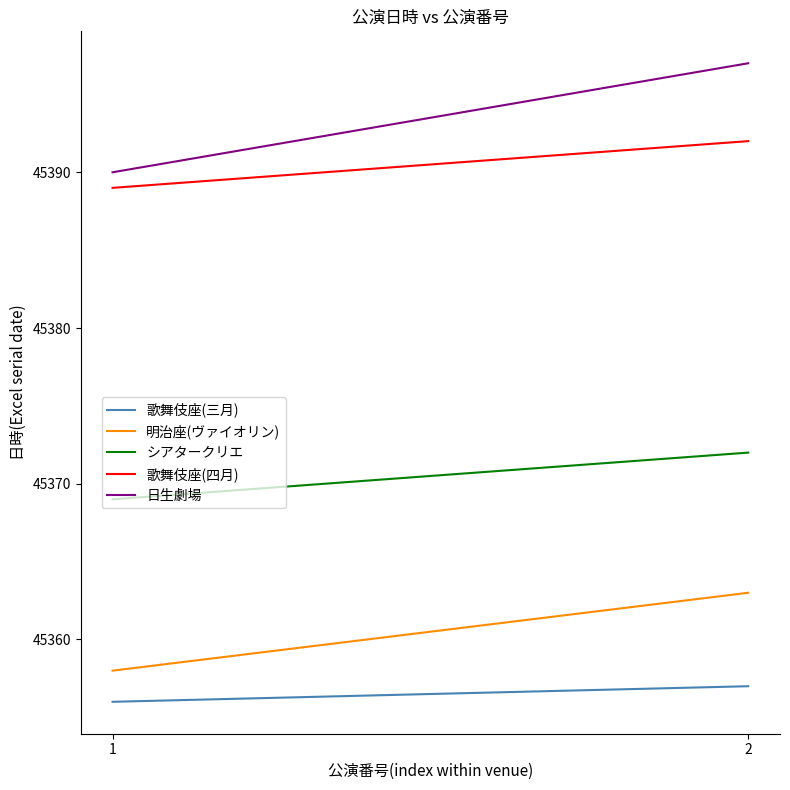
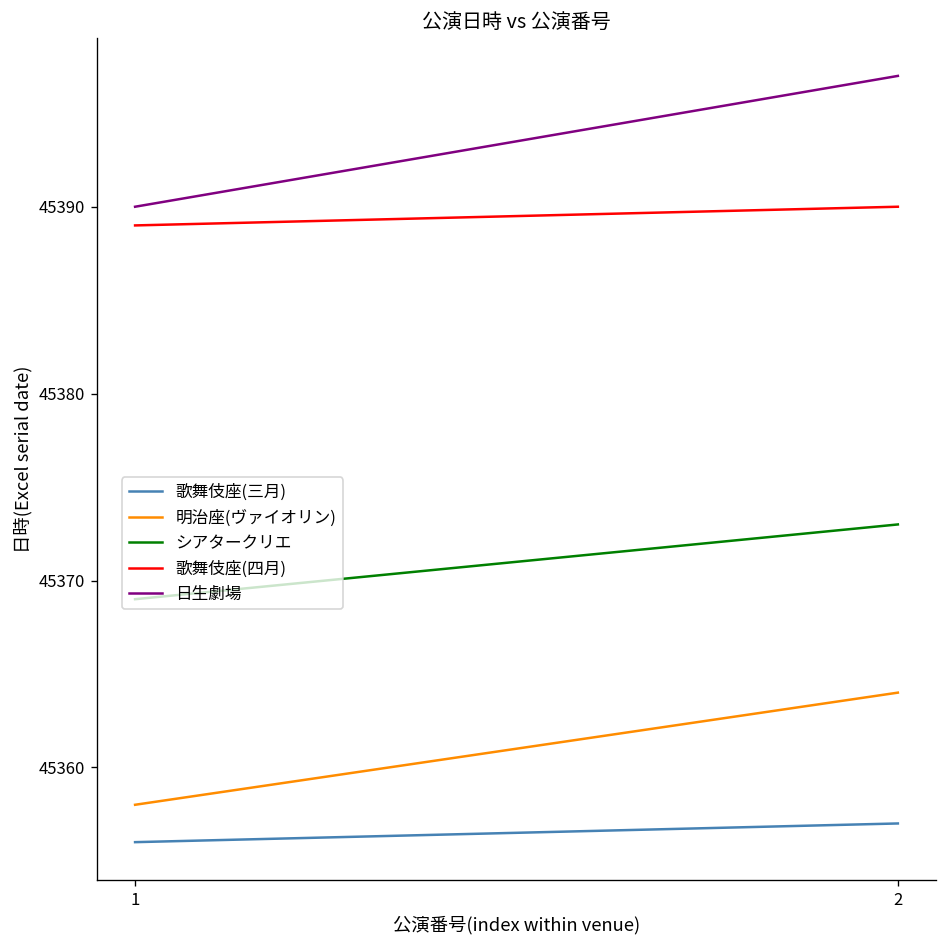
明治座(ヴァイオリン), 2: 45363 -> 45364
シアタークリエ, 2: 45372 -> 45373
歌舞伎座(四月), 2: 45392 -> 45390
